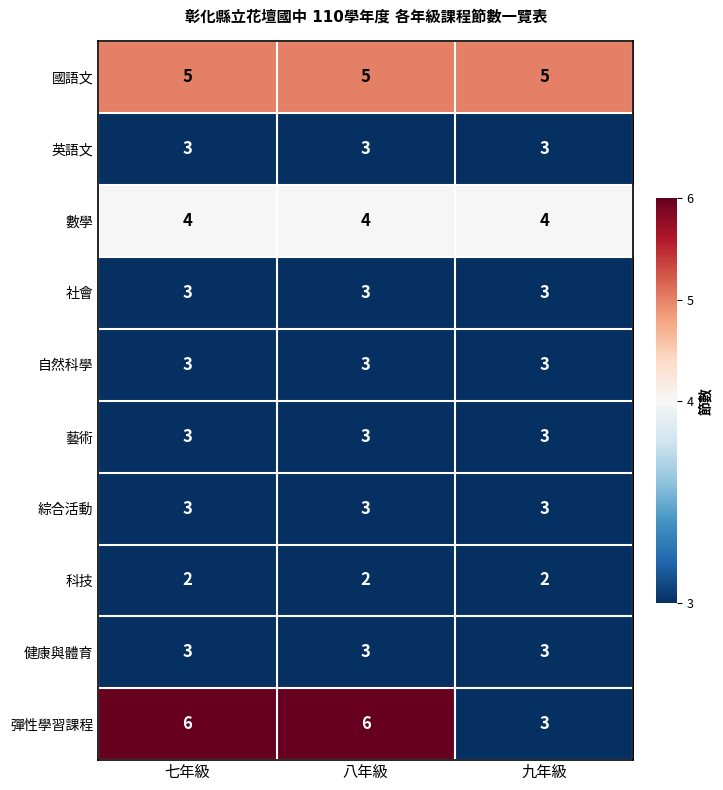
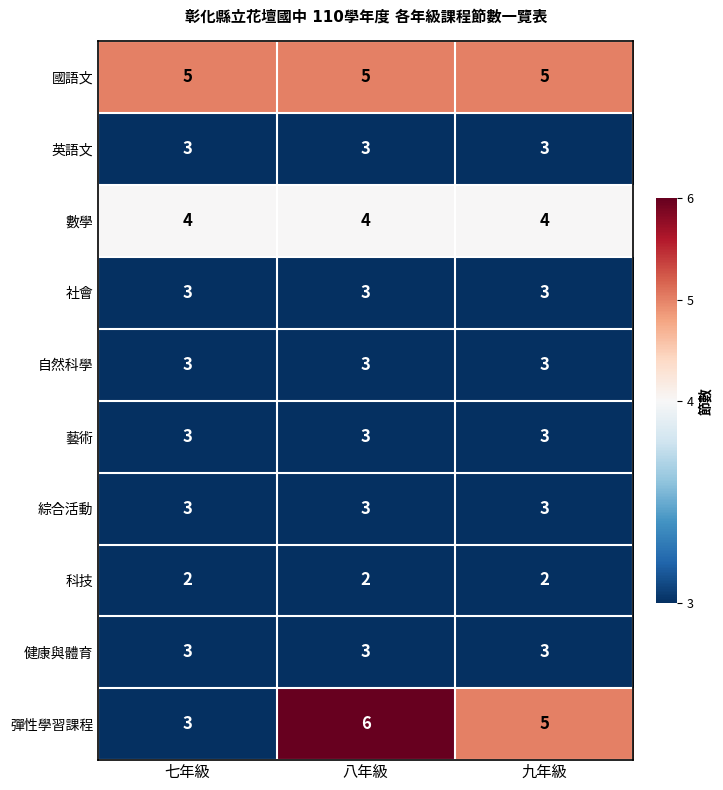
彈性學習課程, 七年級: 6 -> 3
彈性學習課程, 九年級: 3 -> 5
